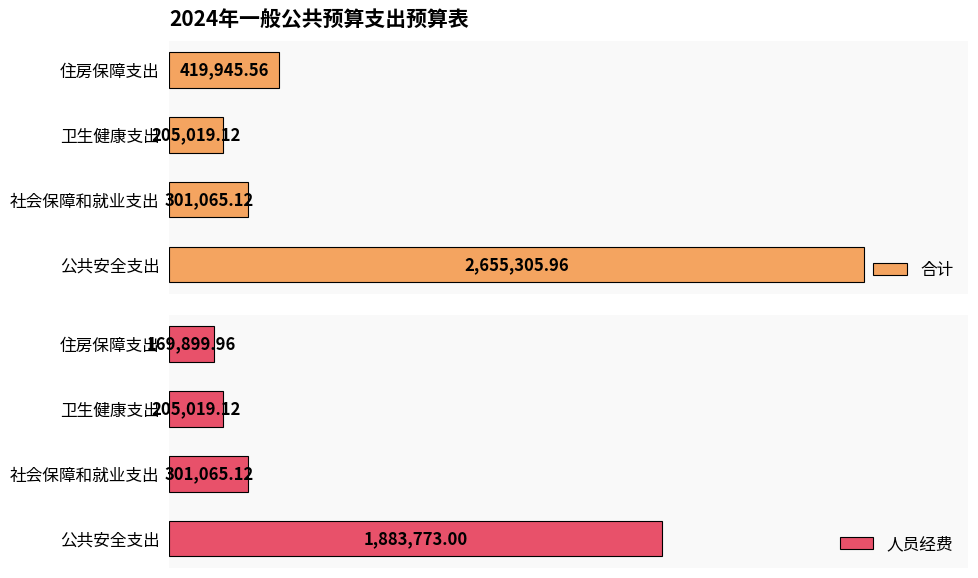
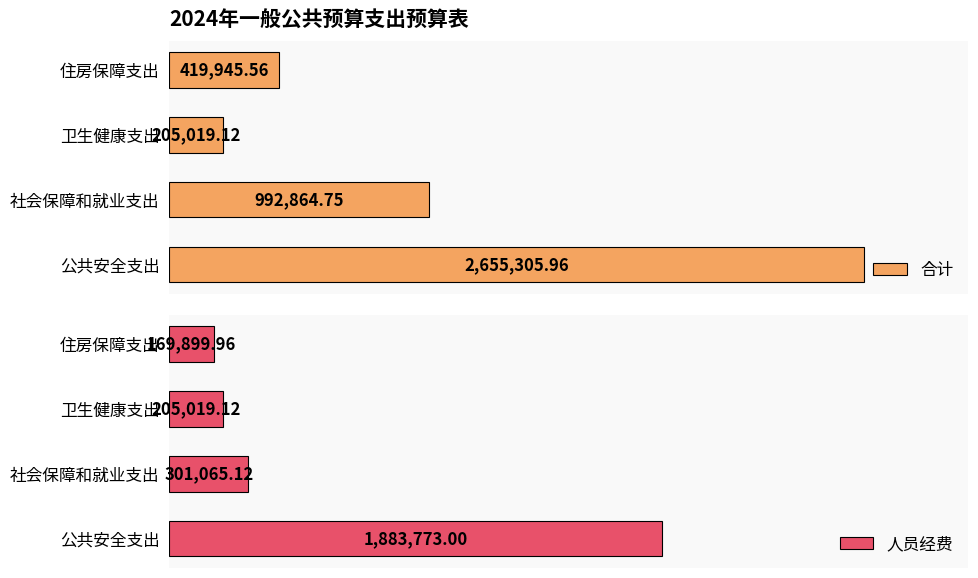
2024年一般公共预算支出预算表, 社会保障和就业支出: 301,065.12 -> 992,864.75
